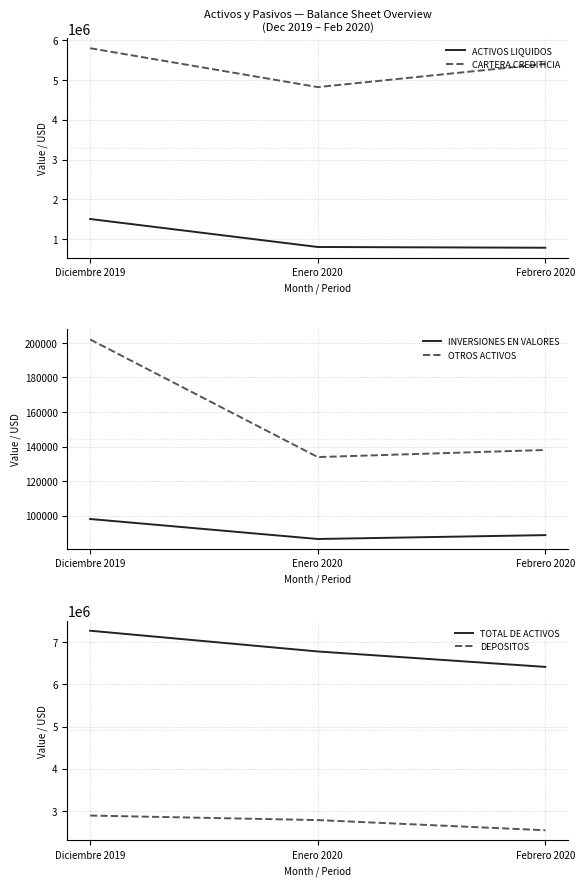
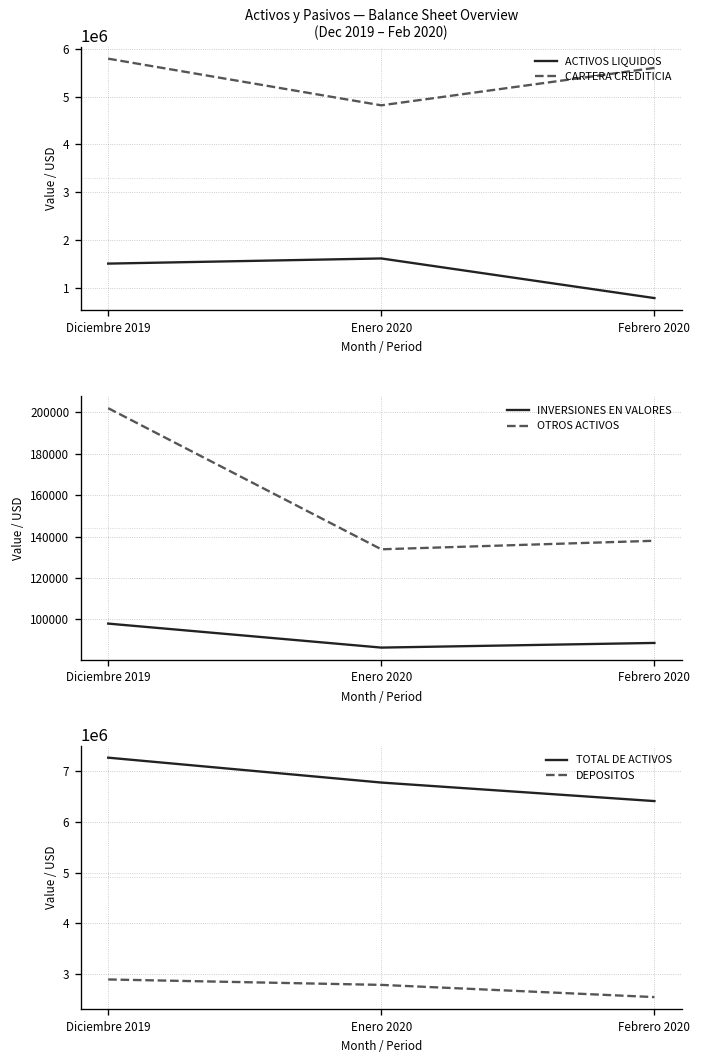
Activos y Pasivos — Balance Sheet Overview (Dec 2019 – Feb 2020), ACTIVOS LIQUIDOS, Enero 2020: 800000 -> 1600000
Activos y Pasivos — Balance Sheet Overview (Dec 2019 – Feb 2020), CARTERA CREDITICIA, Febrero 2020: 5400000 -> 5600000
